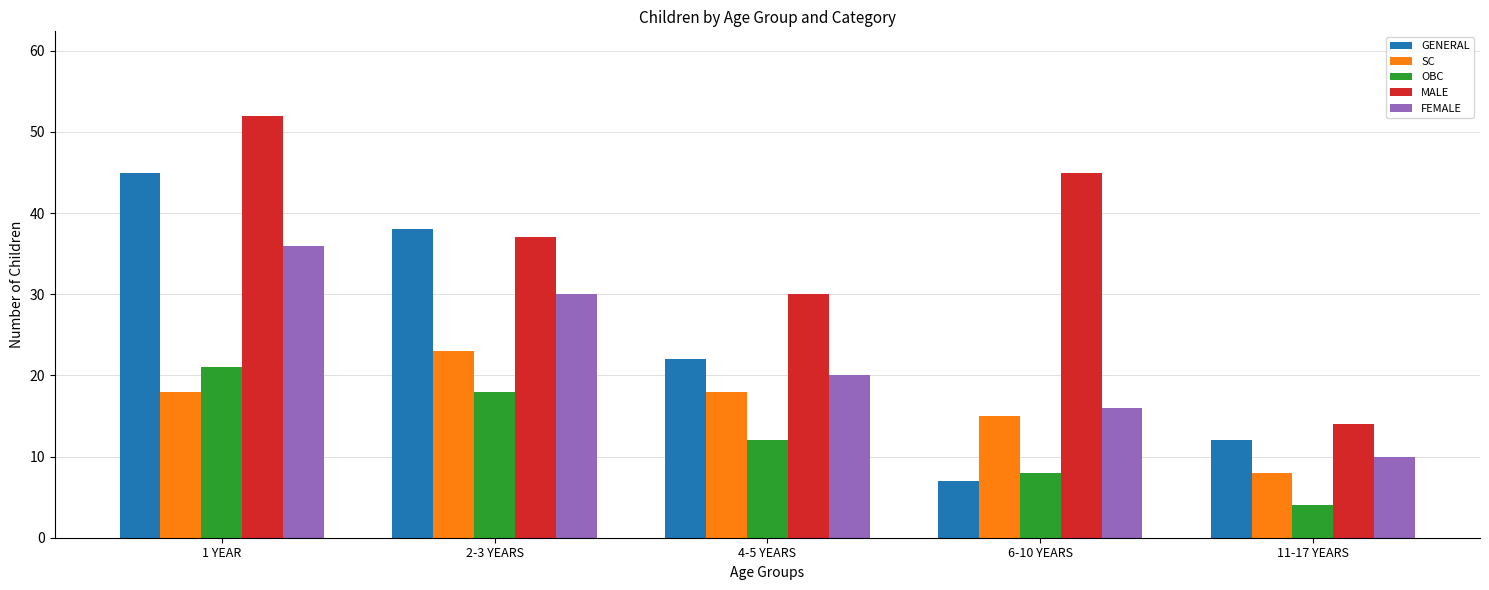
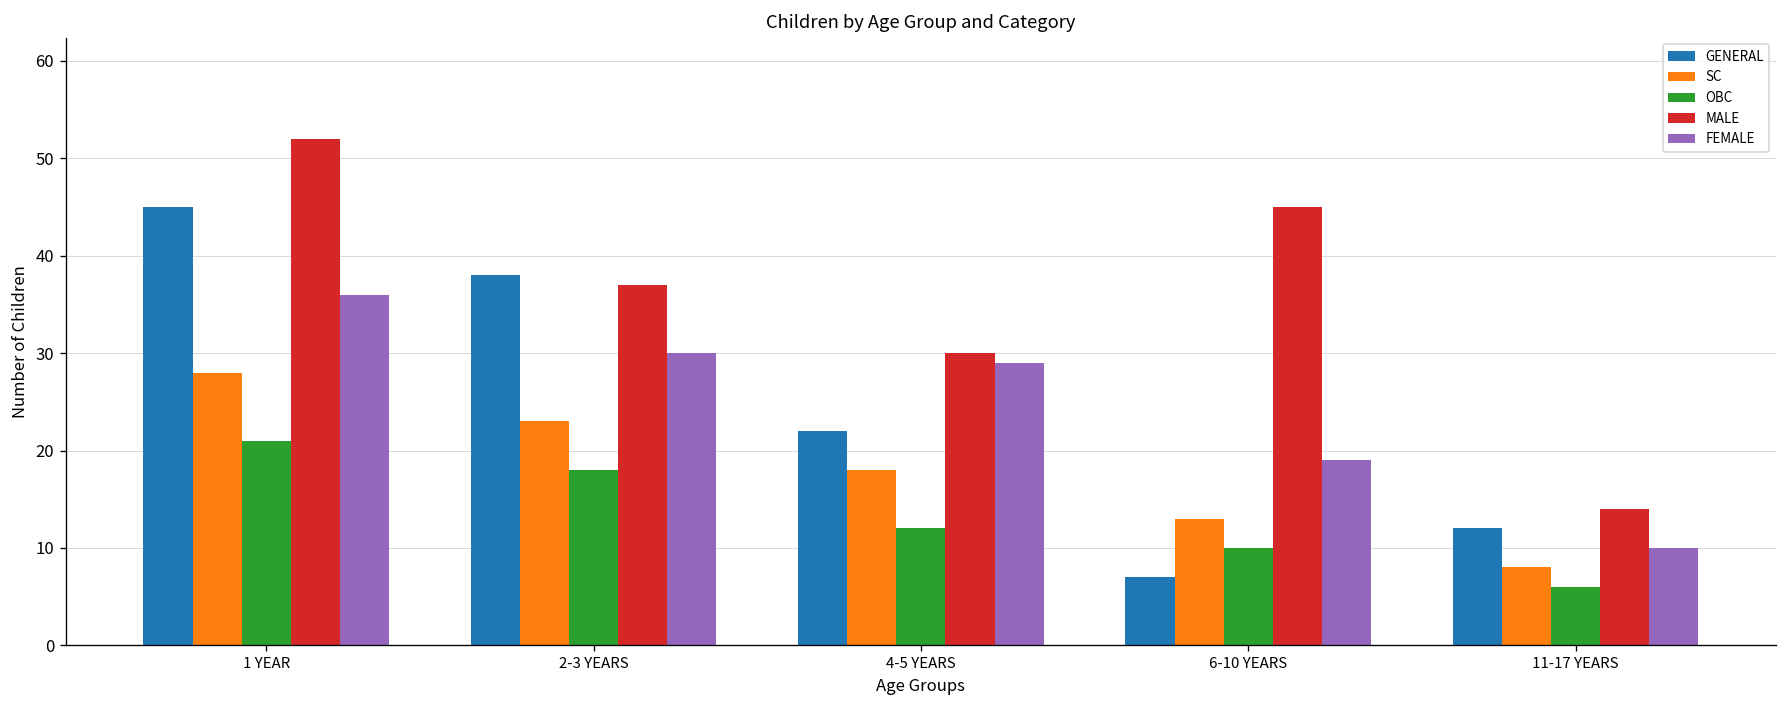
SC, 1 YEAR: 18 -> 28
FEMALE, 4-5 YEARS: 20 -> 29
SC, 6-10 YEARS: 15 -> 13
OBC, 6-10 YEARS: 8 -> 10
FEMALE, 6-10 YEARS: 16 -> 19
OBC, 11-17 YEARS: 4 -> 6
